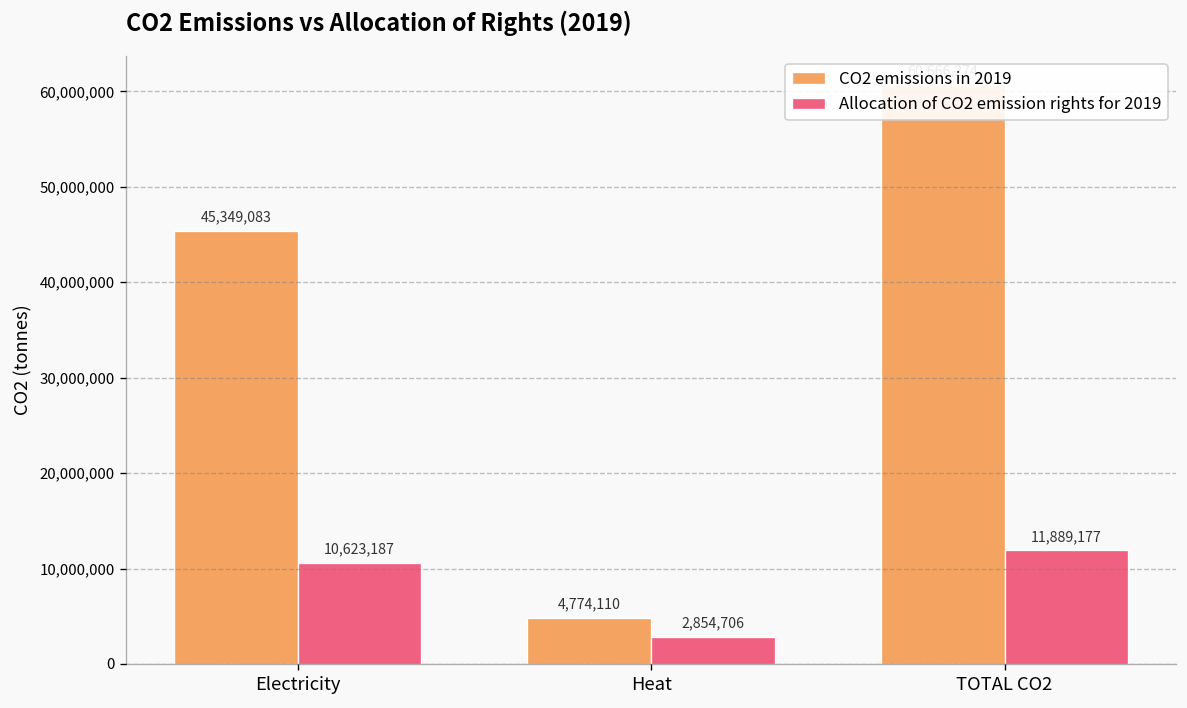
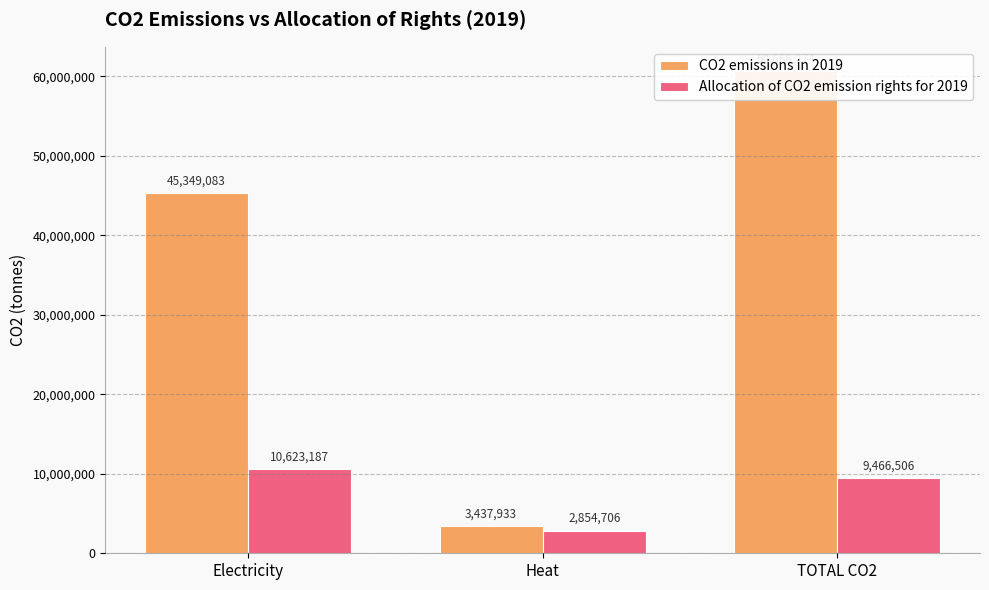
CO2 emissions in 2019, Heat: 4,774,110 -> 3,437,933
Allocation of CO2 emission rights for 2019, TOTAL CO2: 11,889,177 -> 9,466,506
